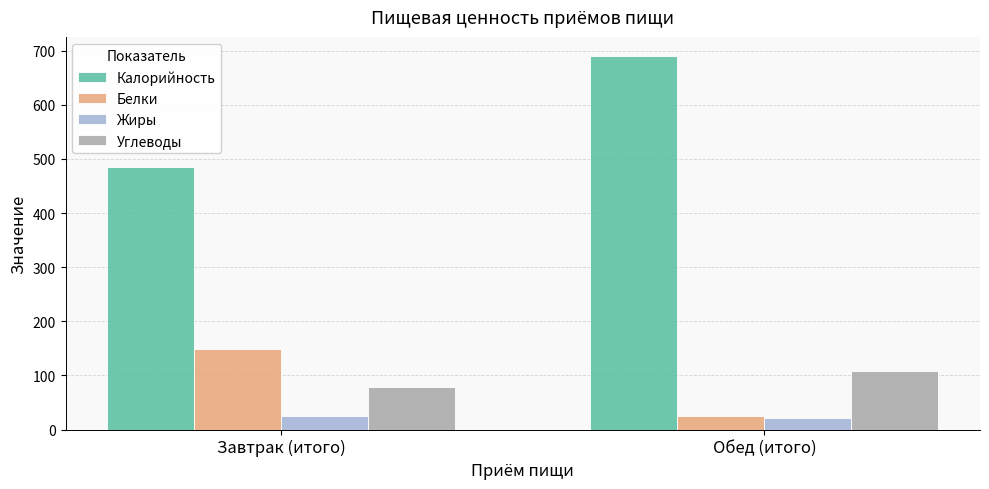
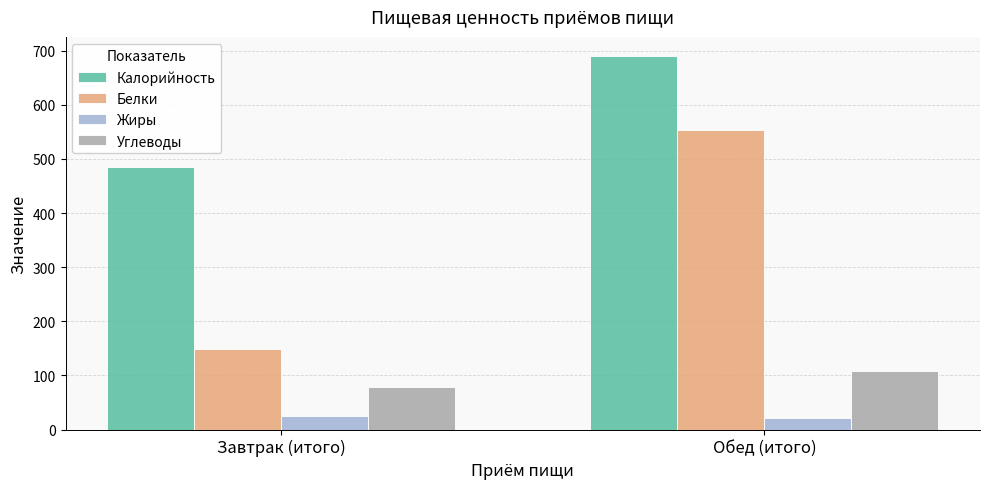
Белки, Обед (итого): 30 -> 550
